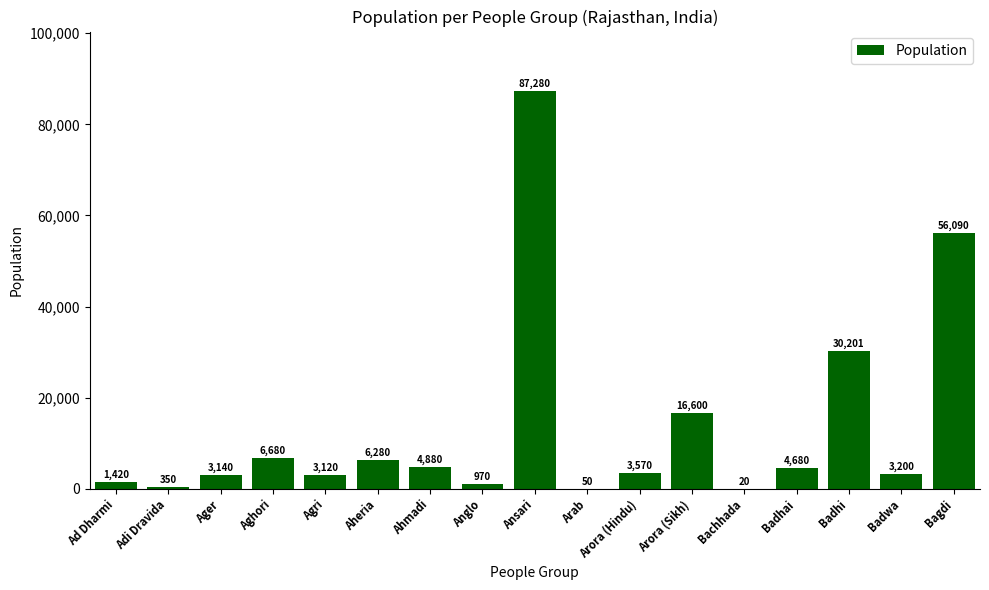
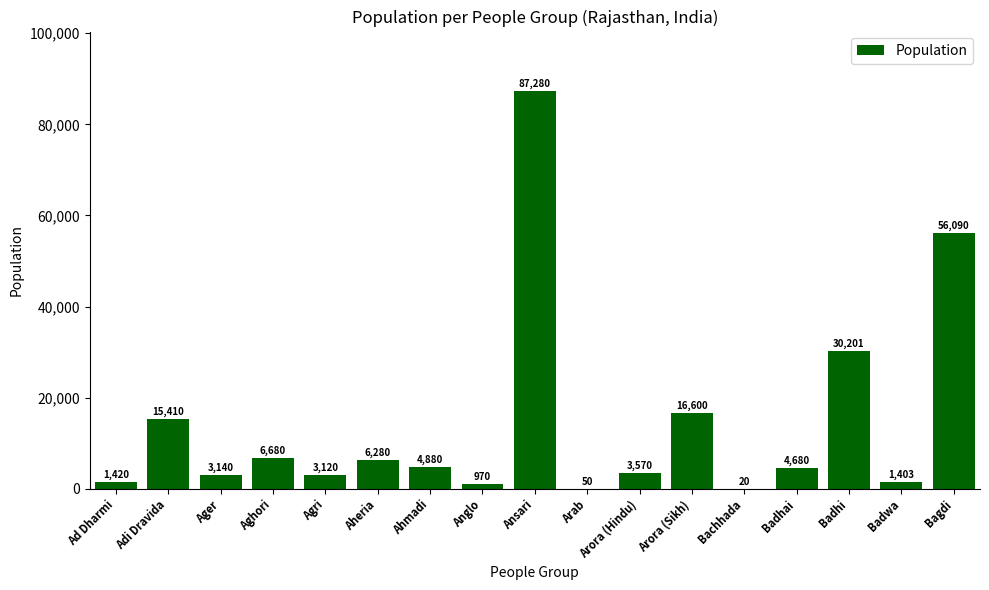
Adi Dravida: 350 -> 15,410
Badwa: 3,200 -> 1,403
